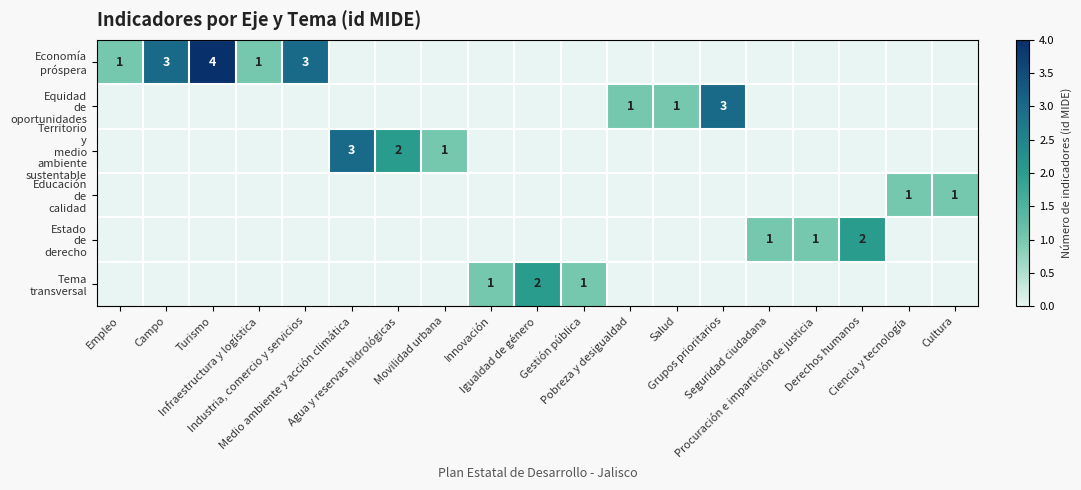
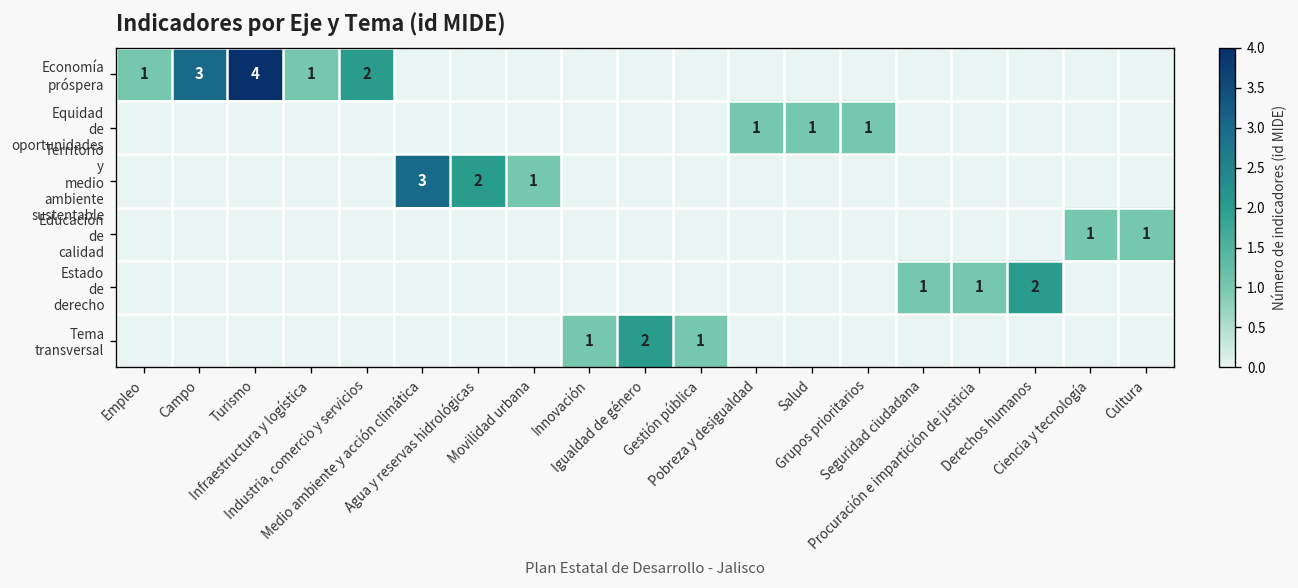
Economía próspera, Industria, comercio y servicios: 3 -> 2
Equidad de oportunidades, Grupos prioritarios: 3 -> 1
